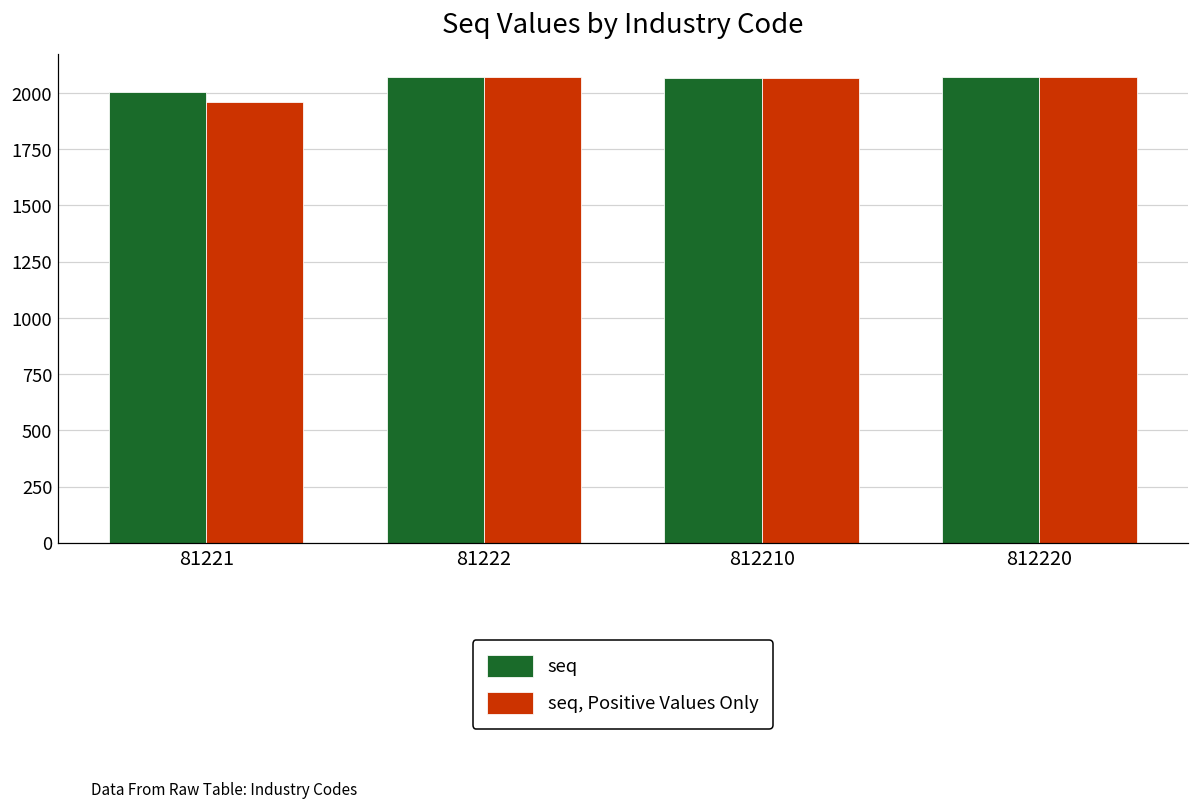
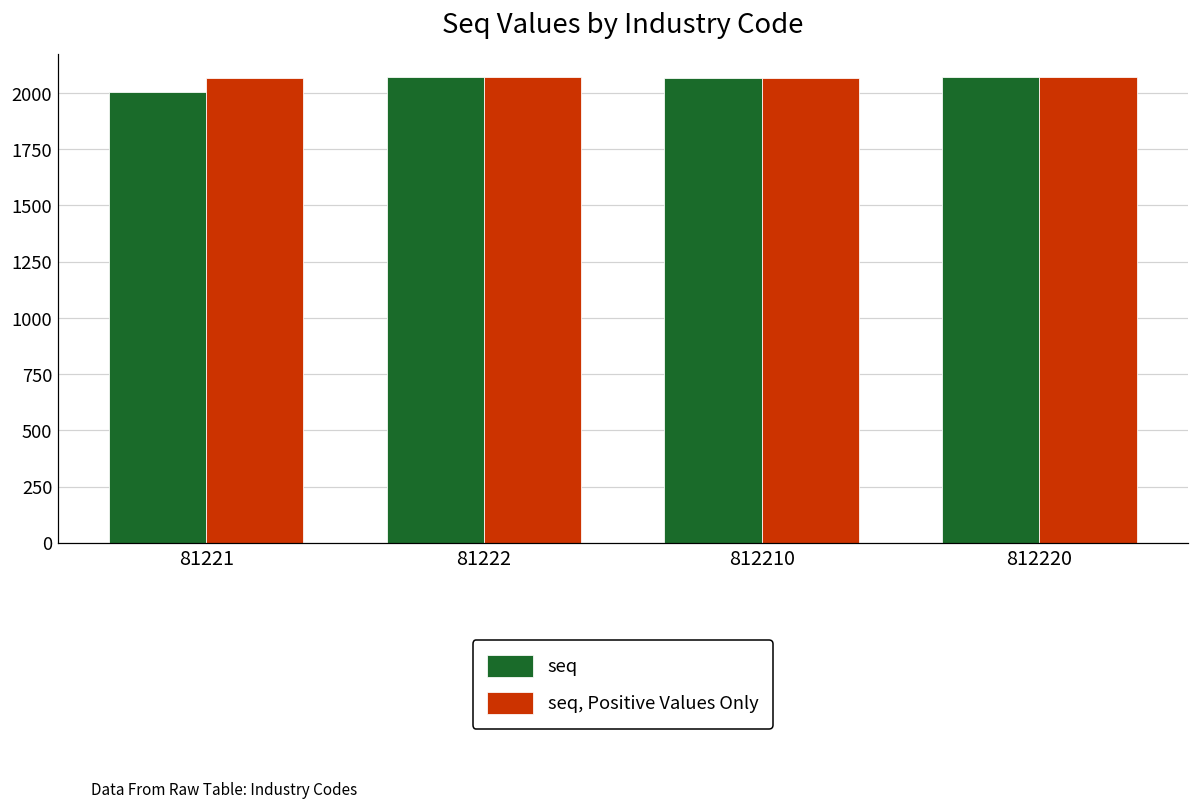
seq, Positive Values Only, 81221: 1960 -> 2070
